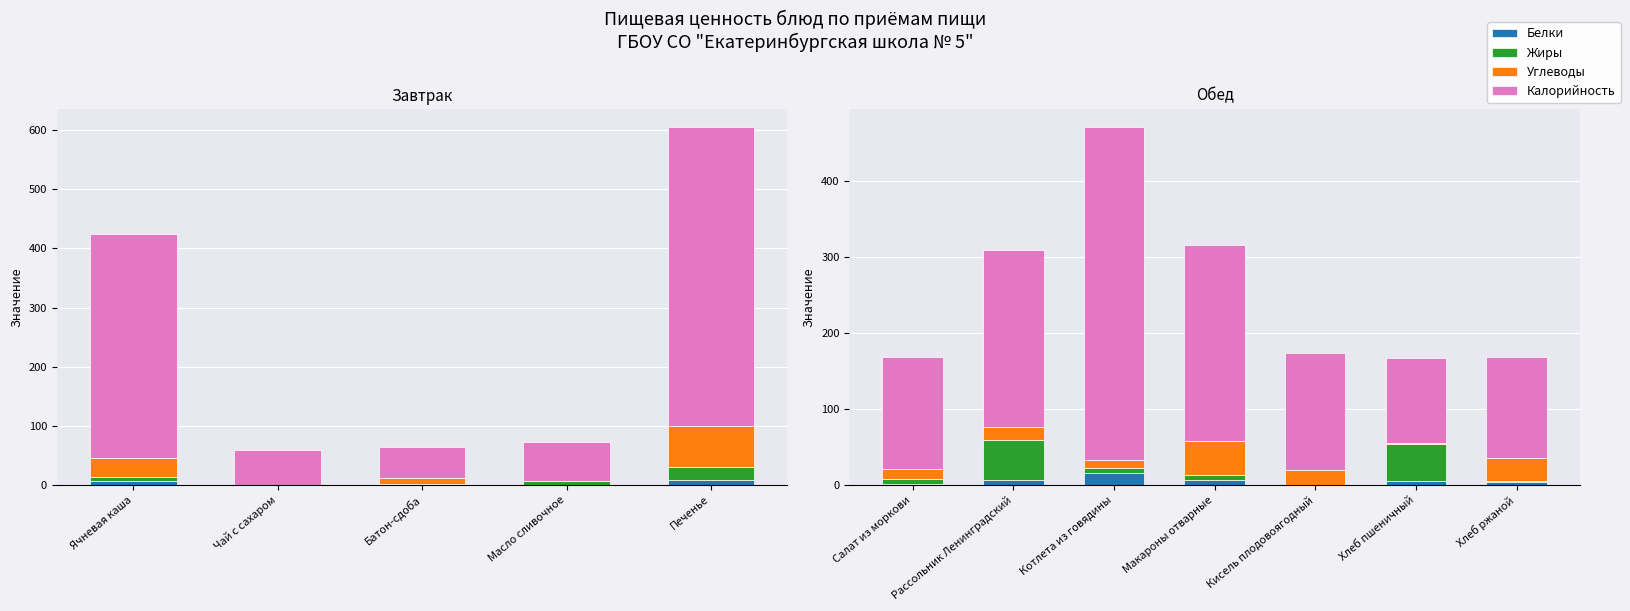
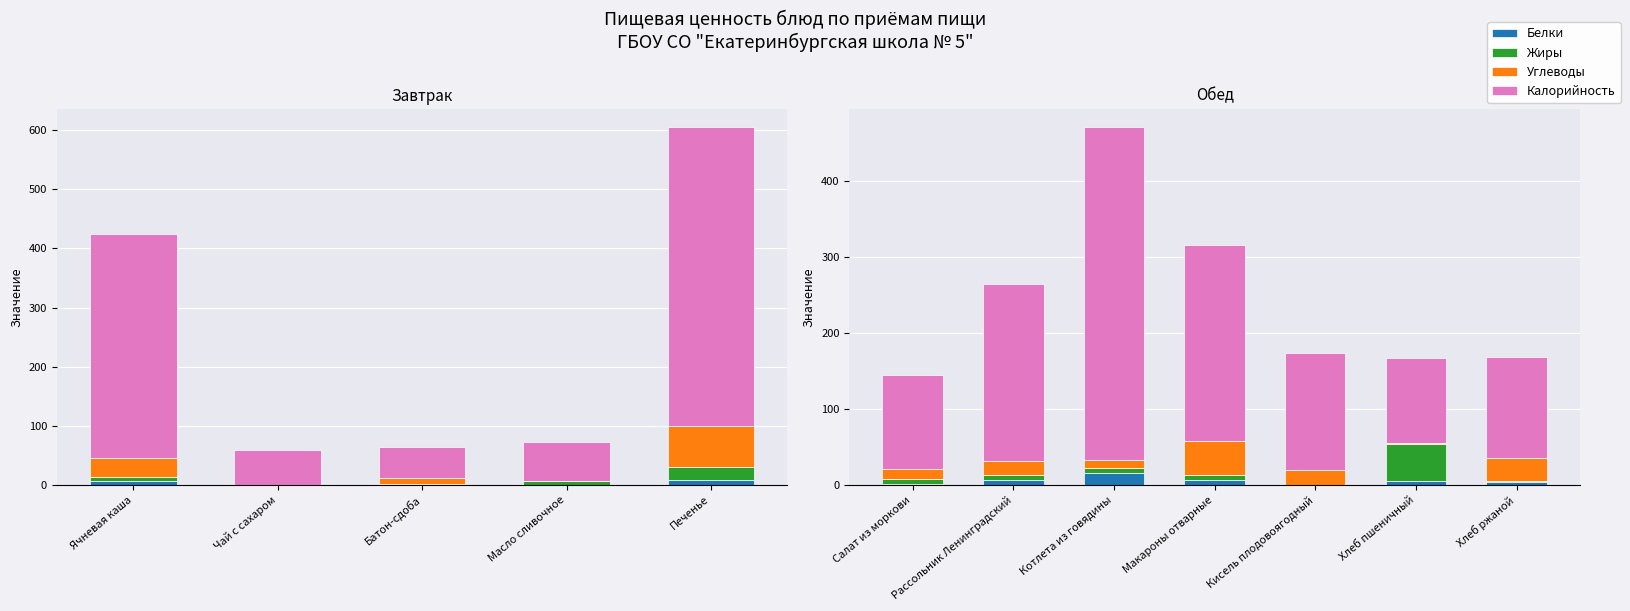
Обед, Калорийность, Салат из моркови: 150 -> 120
Обед, Жиры, Рассольник Ленинградский: 50 -> 10
